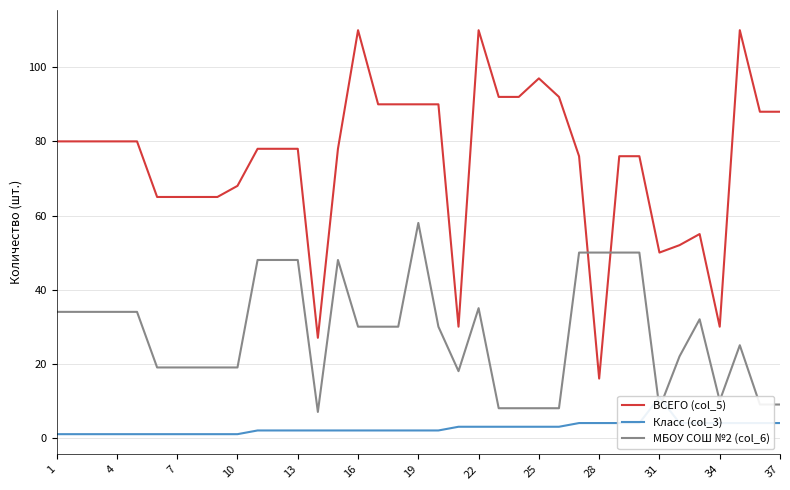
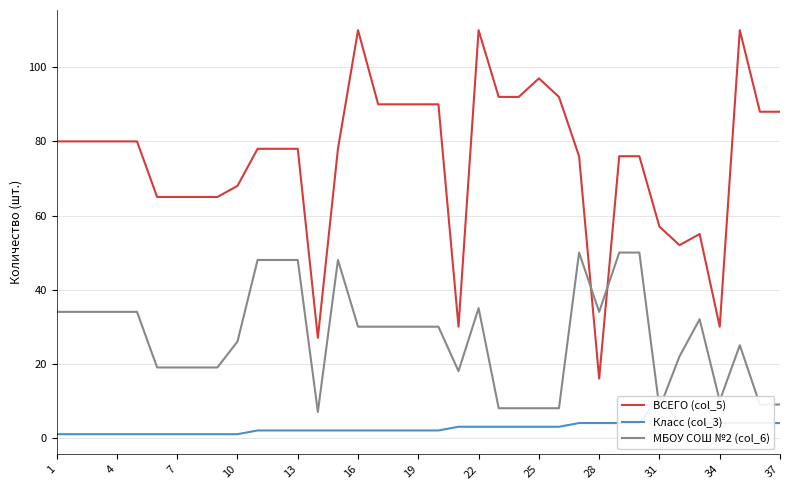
МБОУ СОШ №2 (col_6), 10: 19 -> 26
МБОУ СОШ №2 (col_6), 19: 58 -> 30
МБОУ СОШ №2 (col_6), 28: 50 -> 34
ВСЕГО (col_5), 31: 50 -> 57
